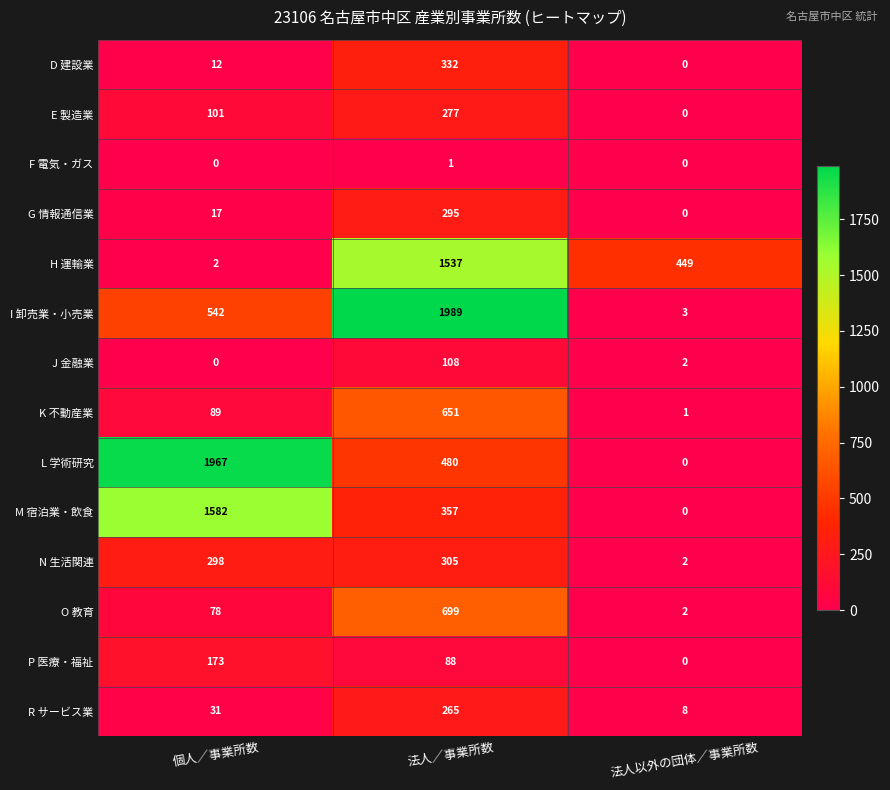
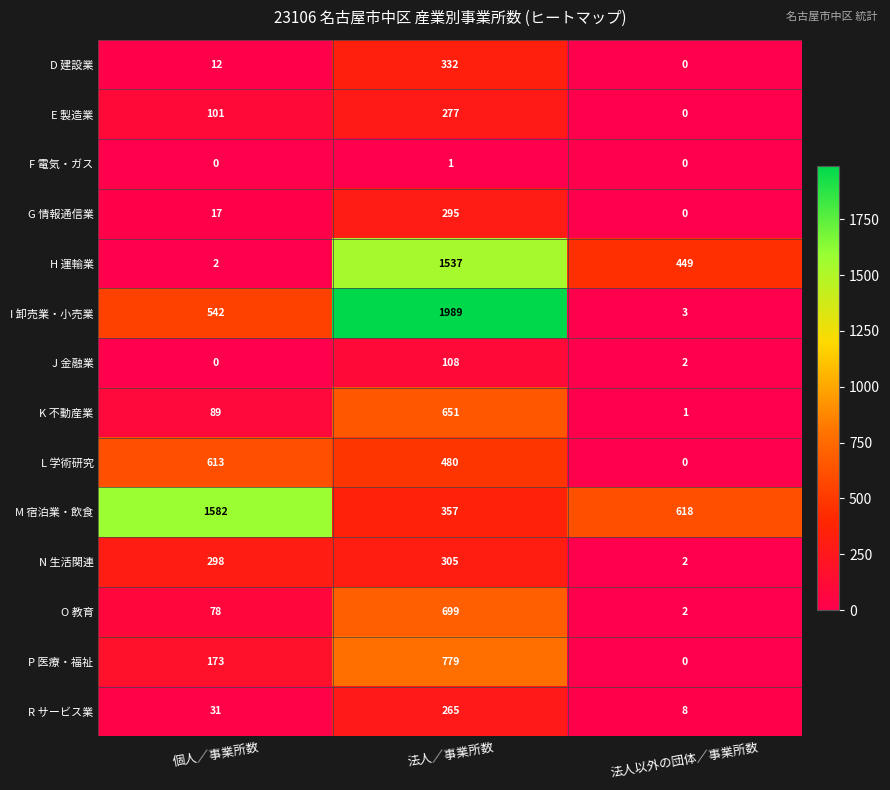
L 学術研究, 個人／事業所数: 1967 -> 613
M 宿泊業・飲食, 法人以外の団体／事業所数: 0 -> 618
P 医療・福祉, 法人／事業所数: 88 -> 779
